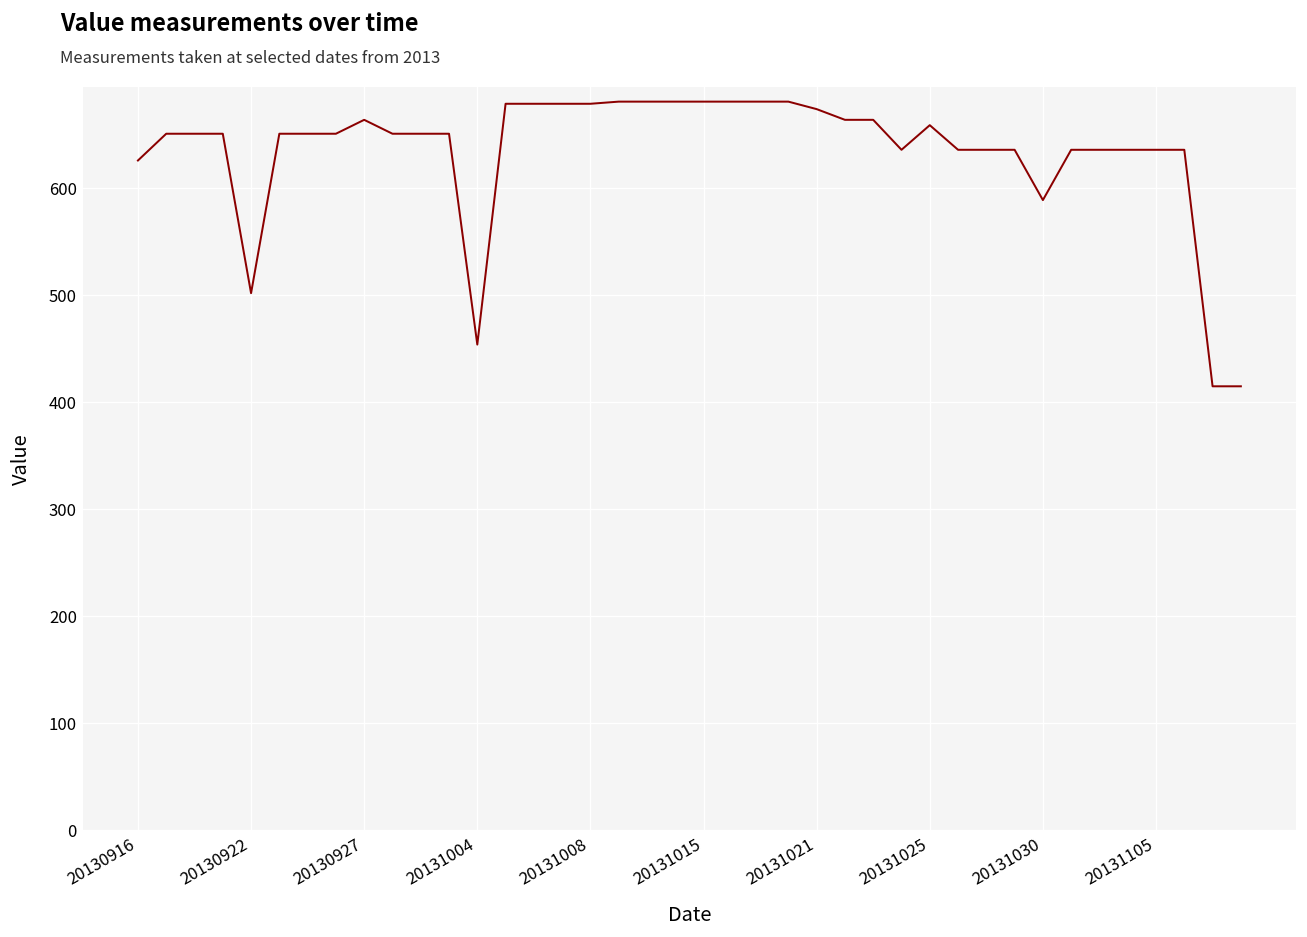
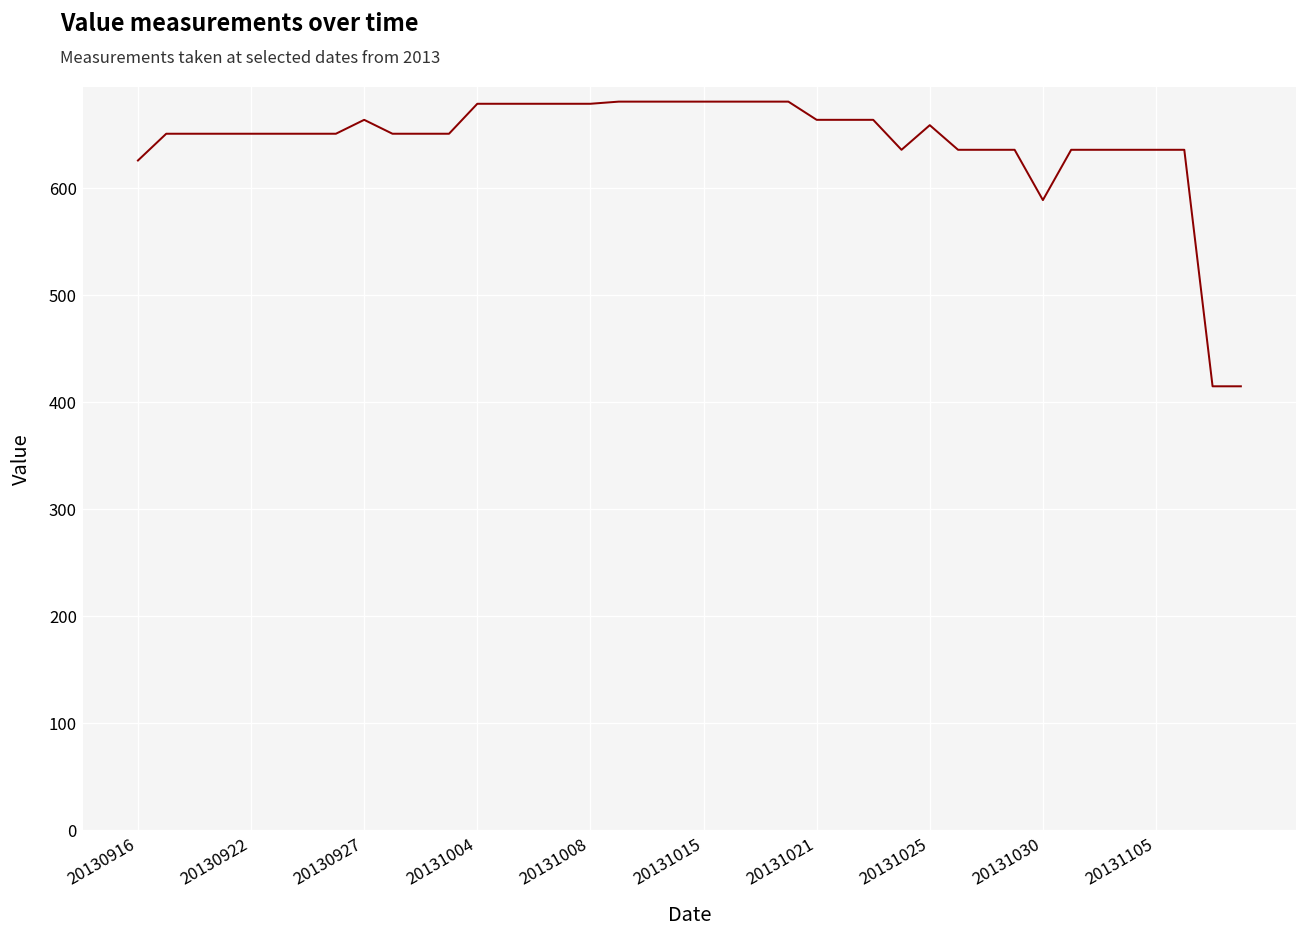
20130922: 500 -> 650
20131004: 450 -> 680
20131021: 670 -> 660
